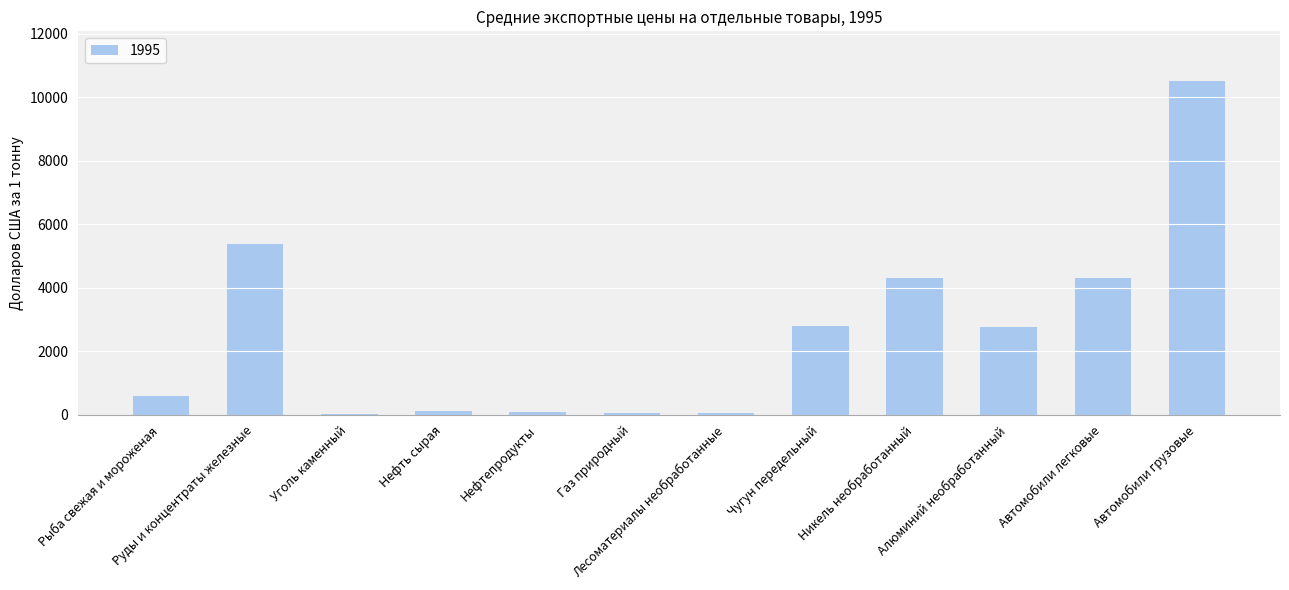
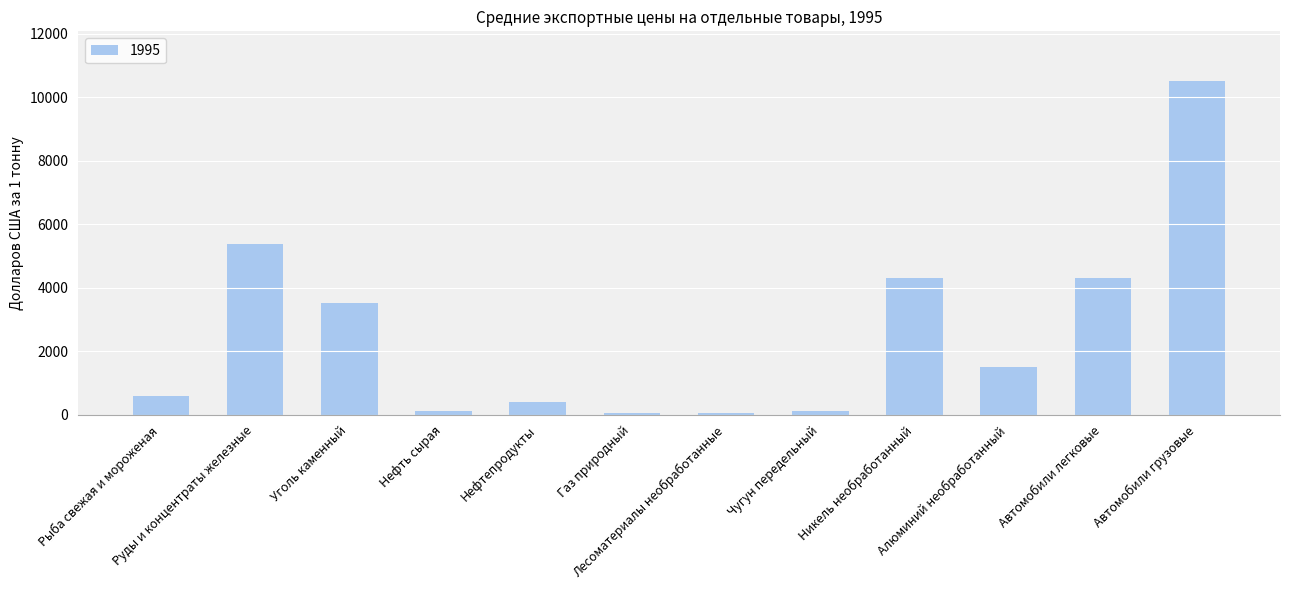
Уголь каменный: 0 -> 3500
Нефтепродукты: 100 -> 400
Чугун передельный: 2800 -> 100
Алюминий необработанный: 2800 -> 1500
